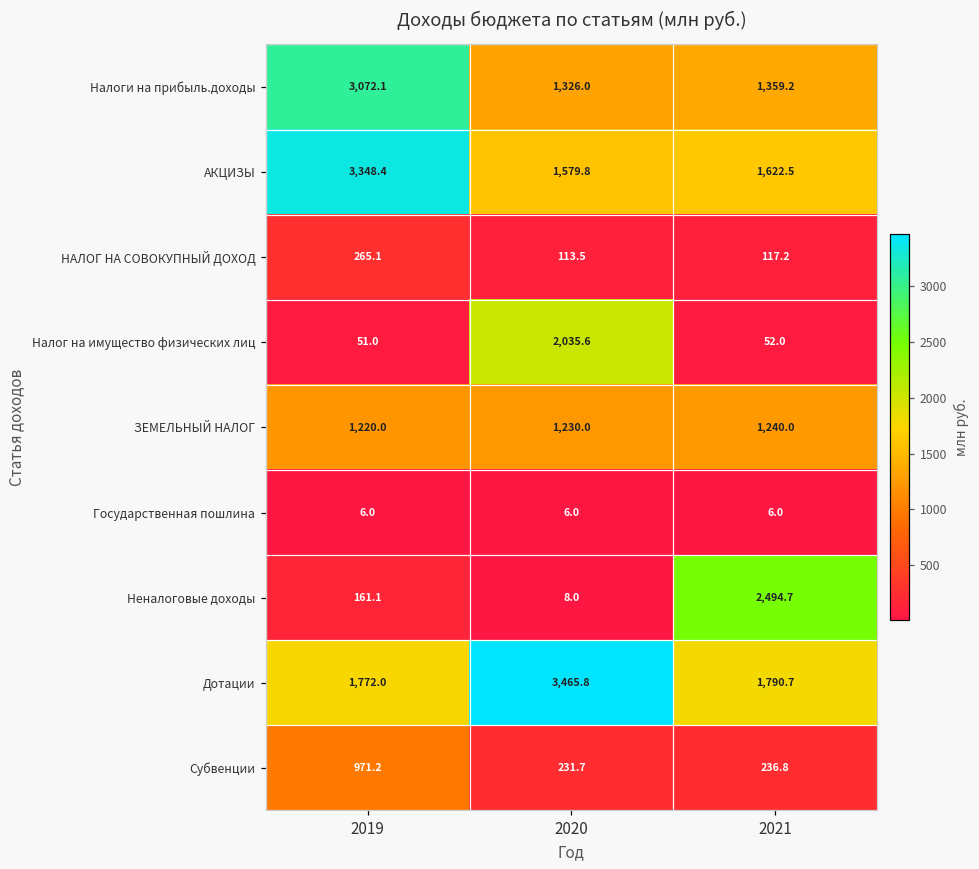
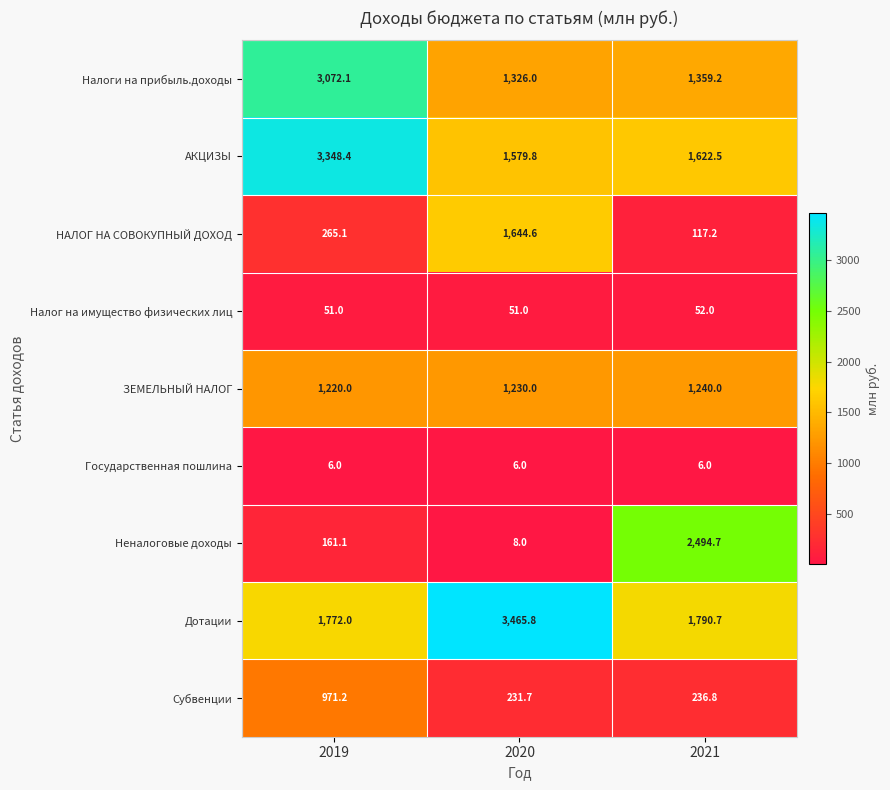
НАЛОГ НА СОВОКУПНЫЙ ДОХОД, 2020: 113.5 -> 1,644.6
Налог на имущество физических лиц, 2020: 2,035.6 -> 51.0
